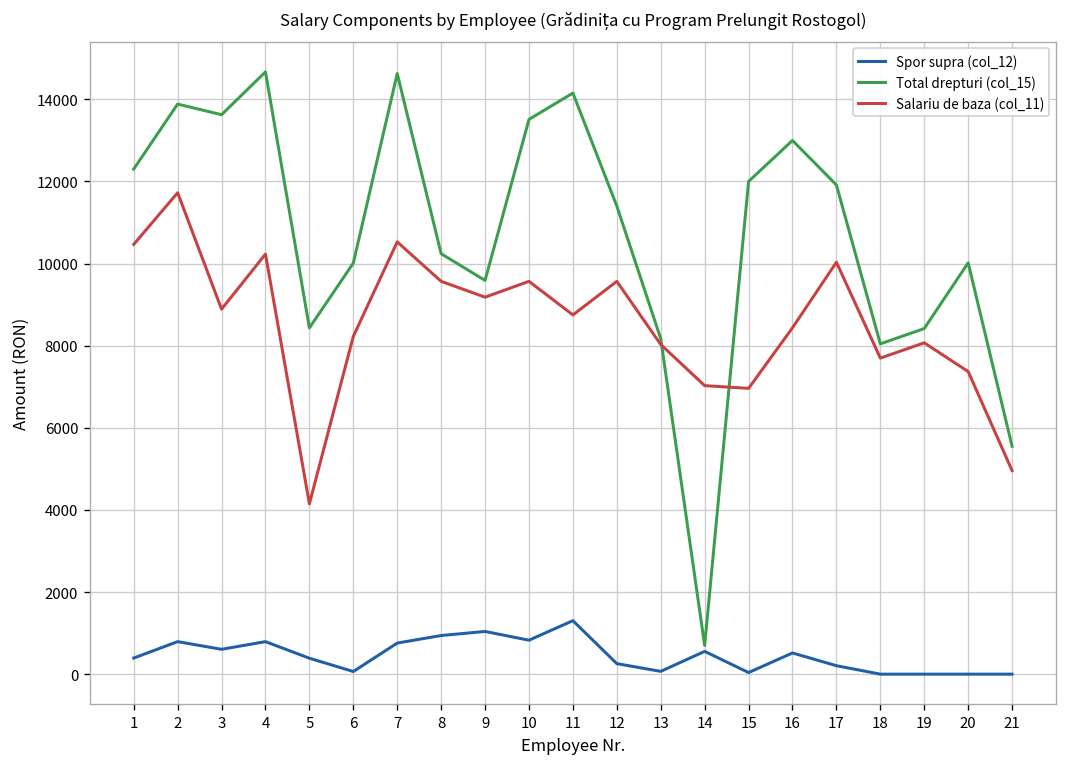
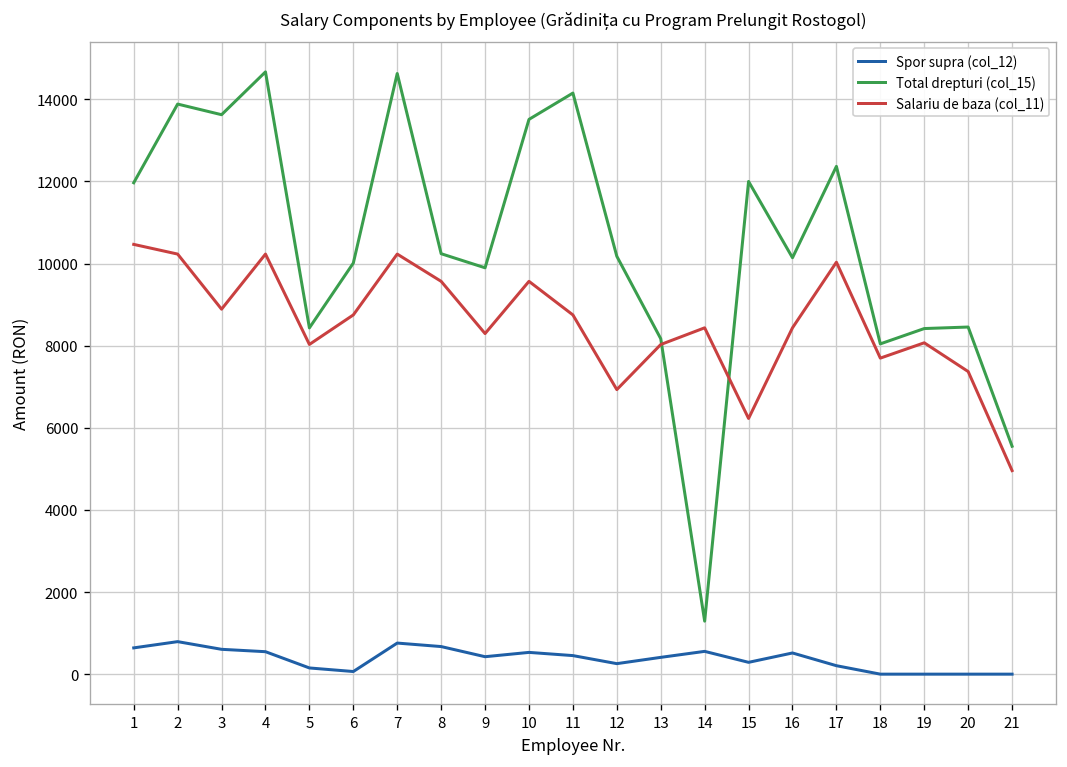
Spor supra (col_12), 1: 400 -> 600
Total drepturi (col_15), 1: 12300 -> 12000
Salariu de baza (col_11), 2: 11700 -> 10200
Spor supra (col_12), 4: 800 -> 500
Spor supra (col_12), 5: 400 -> 200
Salariu de baza (col_11), 5: 4100 -> 8000
Salariu de baza (col_11), 6: 8200 -> 8800
Salariu de baza (col_11), 7: 10500 -> 10200
Spor supra (col_12), 8: 900 -> 700
Spor supra (col_12), 9: 1000 -> 400
Total drepturi (col_15), 9: 9600 -> 9900
Salariu de baza (col_11), 9: 9200 -> 8300
Spor supra (col_12), 10: 800 -> 500
Spor supra (col_12), 11: 1300 -> 500
Total drepturi (col_15), 12: 11400 -> 10200
Salariu de baza (col_11), 12: 9600 -> 6900
Spor supra (col_12), 13: 100 -> 400
Total drepturi (col_15), 14: 700 -> 1300
Salariu de baza (col_11), 14: 7000 -> 8400
Spor supra (col_12), 15: 0 -> 300
Salariu de baza (col_11), 15: 7000 -> 6200
Total drepturi (col_15), 16: 13000 -> 10100
Total drepturi (col_15), 17: 11900 -> 12400
Total drepturi (col_15), 20: 10000 -> 8500
